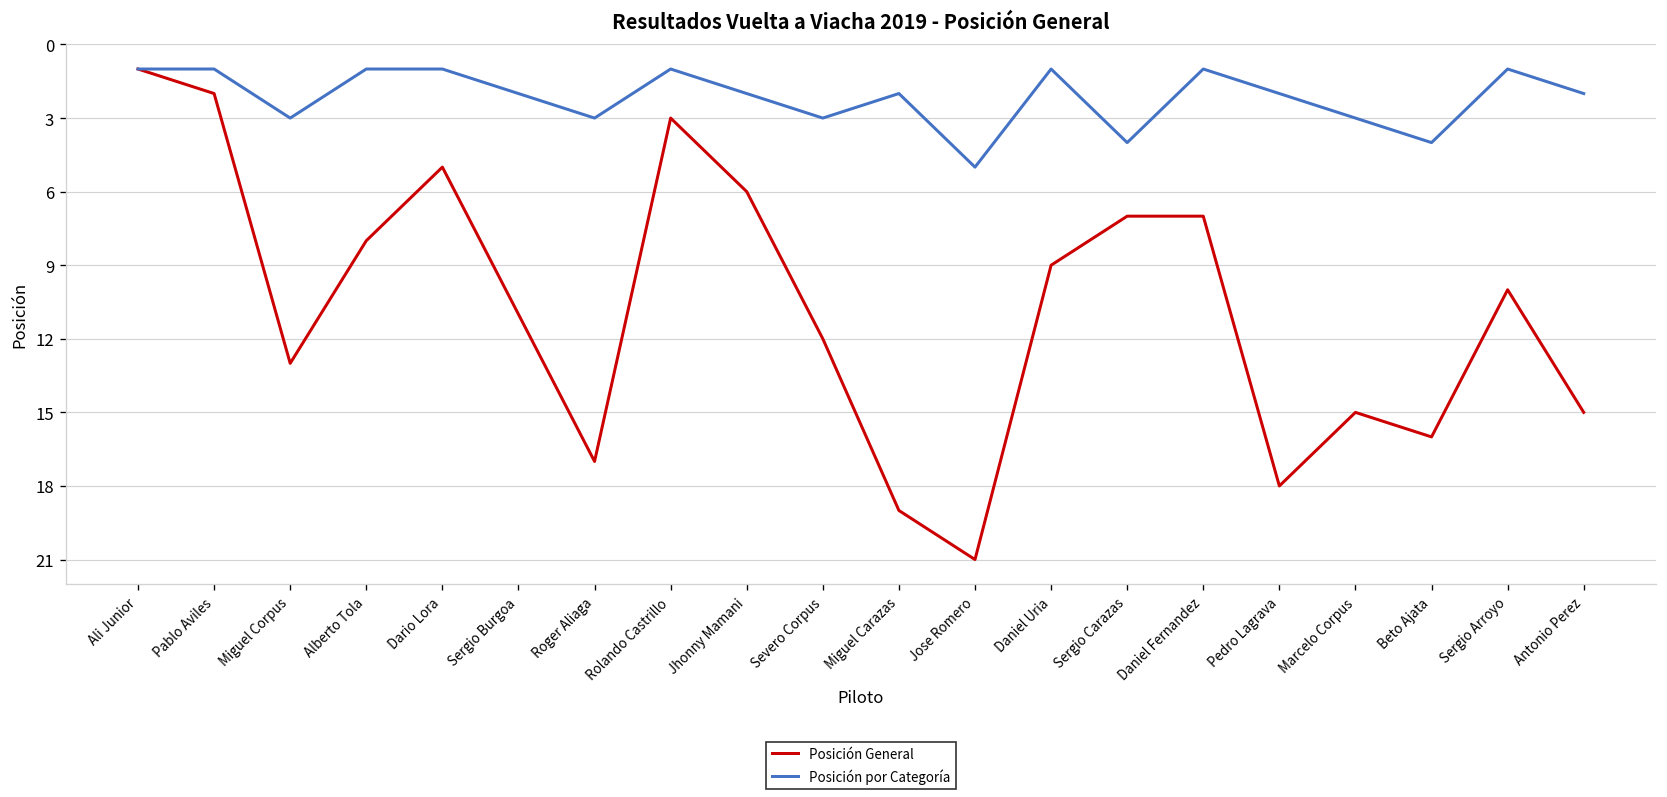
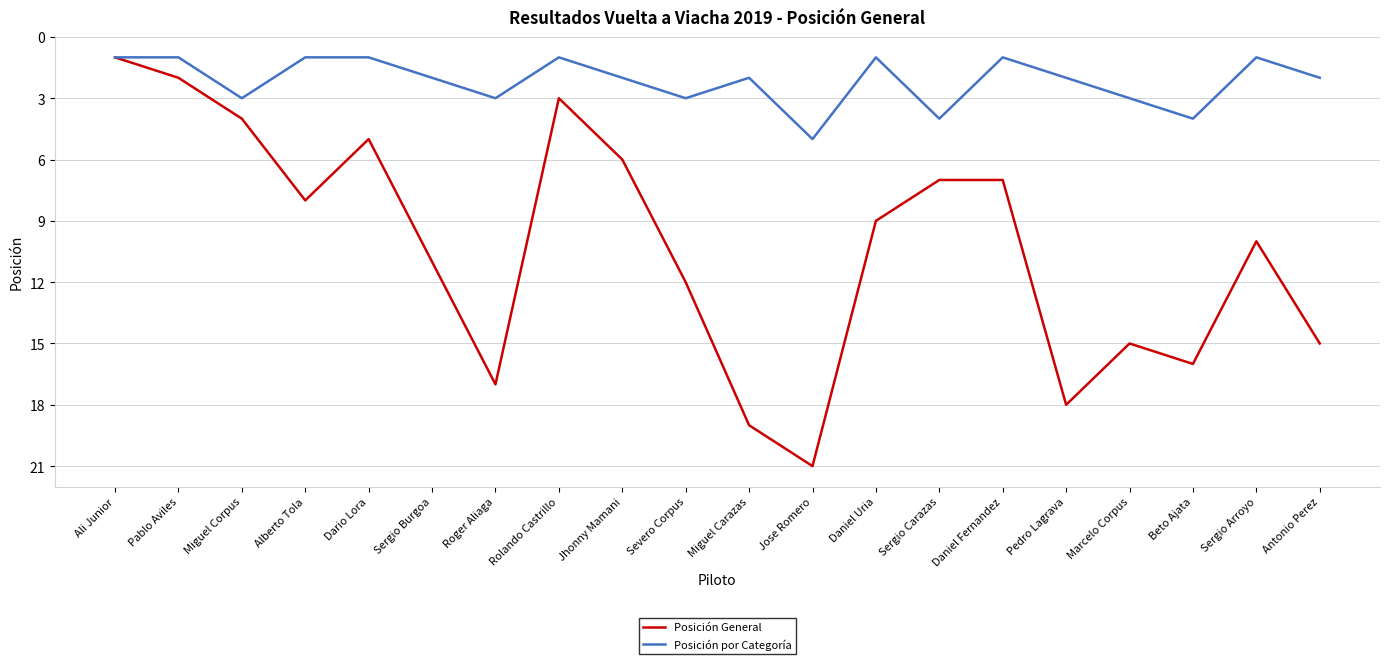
Posición General, Miguel Corpus: 13 -> 4
